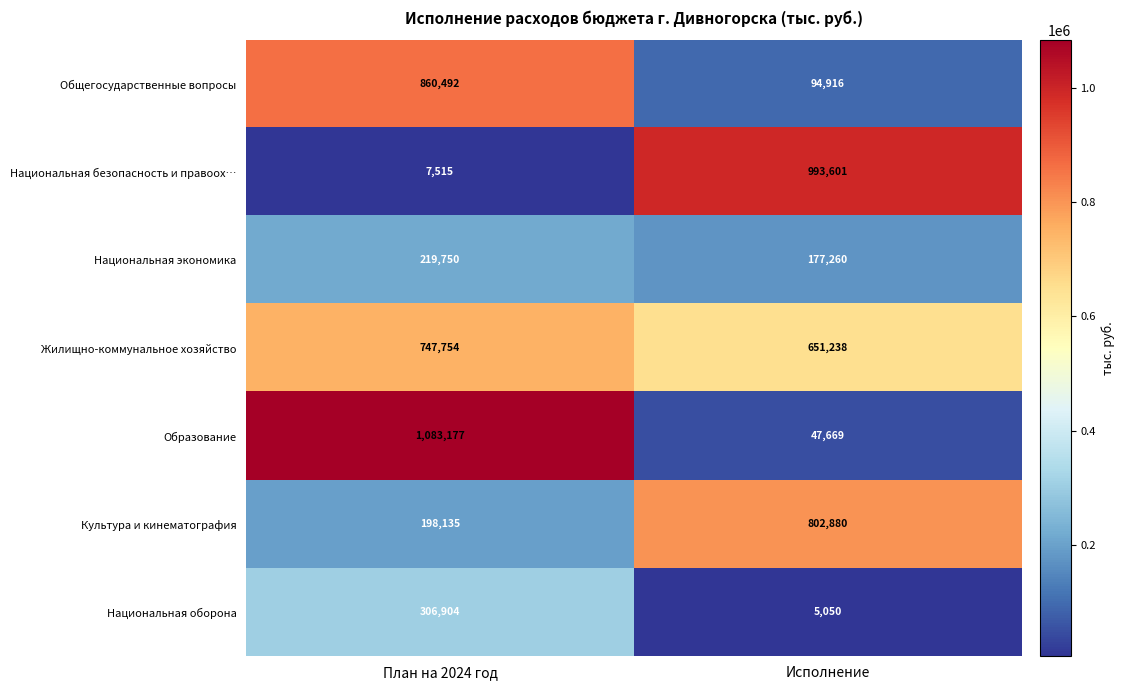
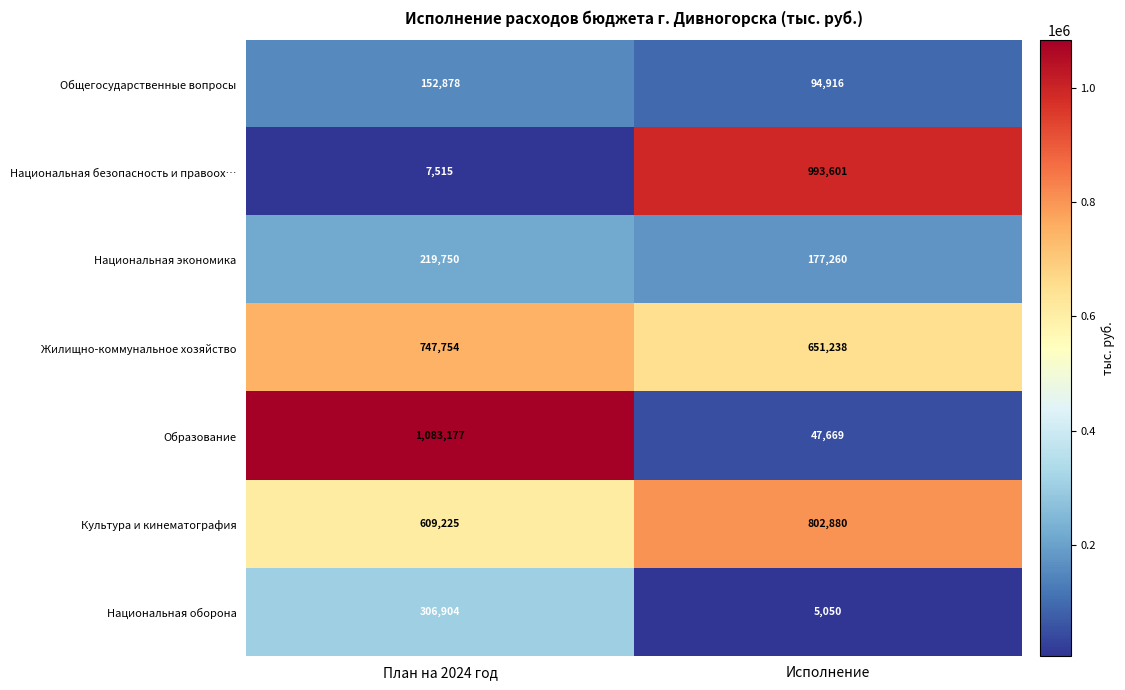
Общегосударственные вопросы, План на 2024 год: 860,492 -> 152,878
Культура и кинематография, План на 2024 год: 198,135 -> 609,225
